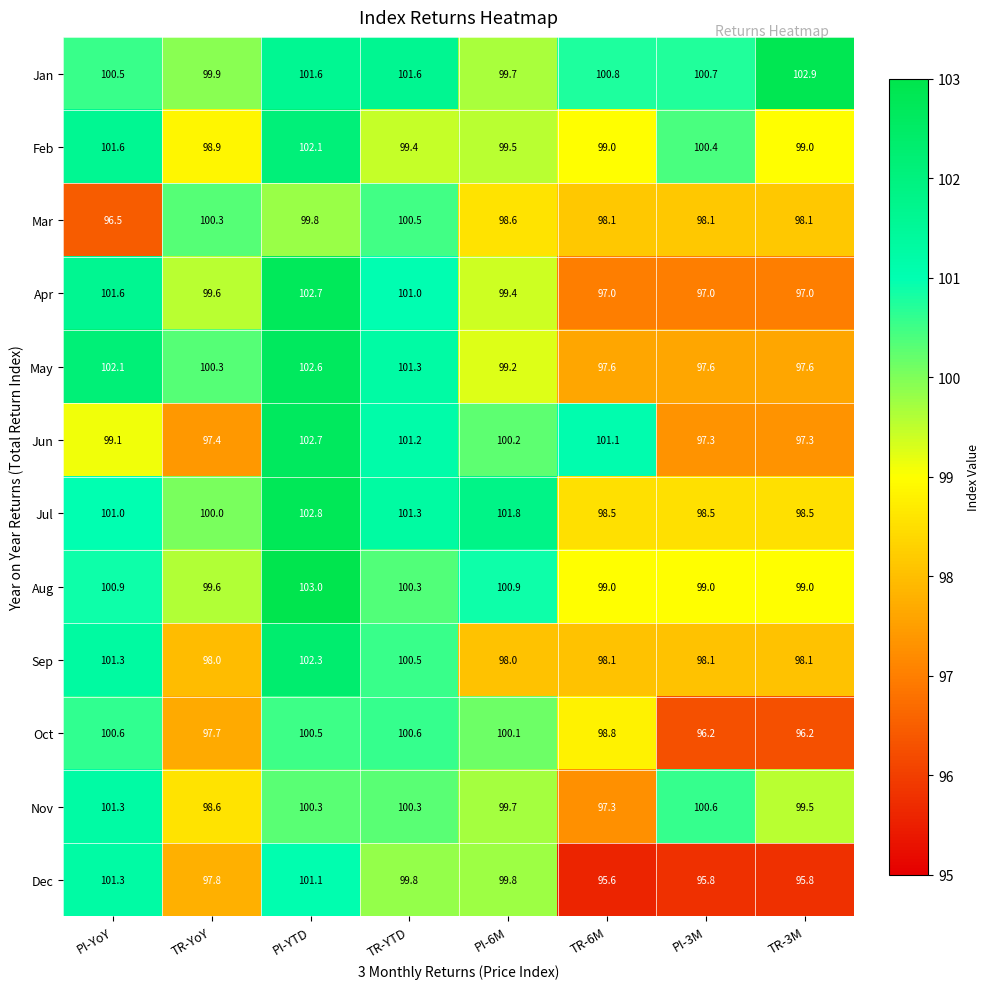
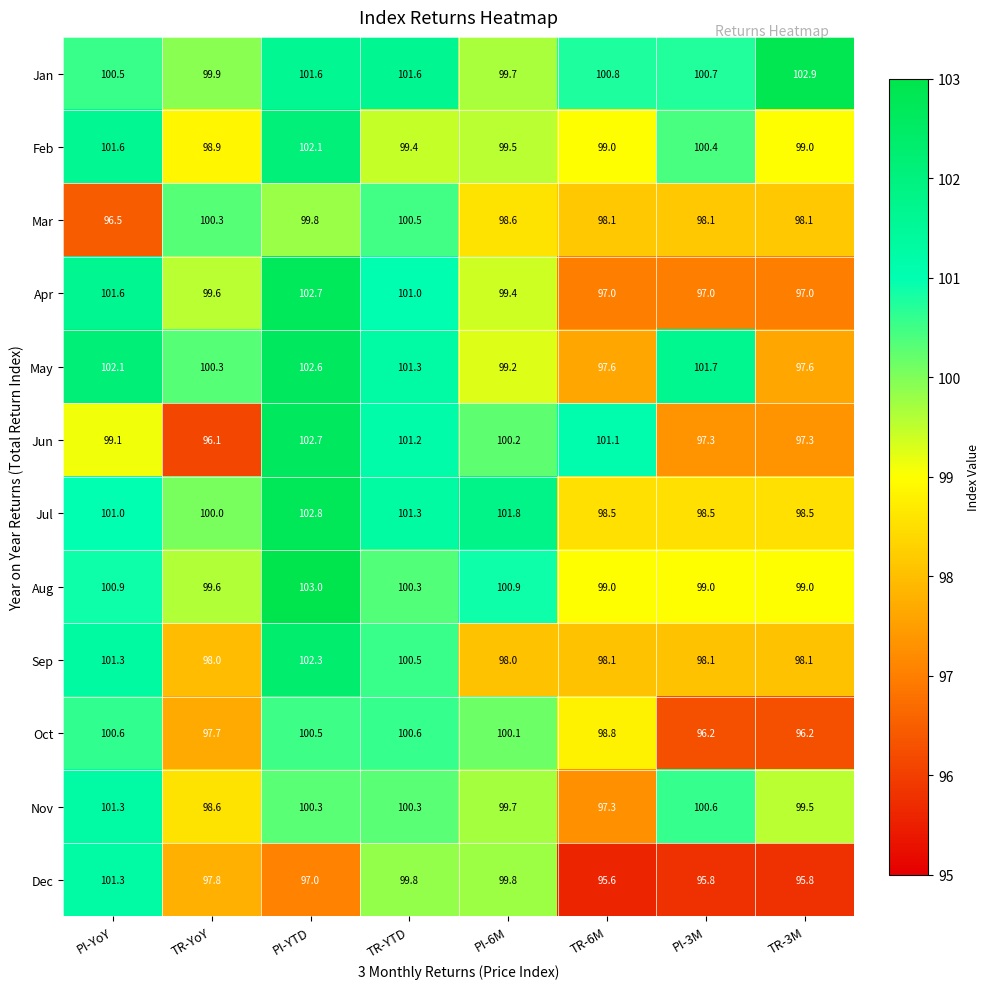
May, PI-3M: 97.6 -> 101.7
Jun, TR-YoY: 97.4 -> 96.1
Dec, PI-YTD: 101.1 -> 97.0
